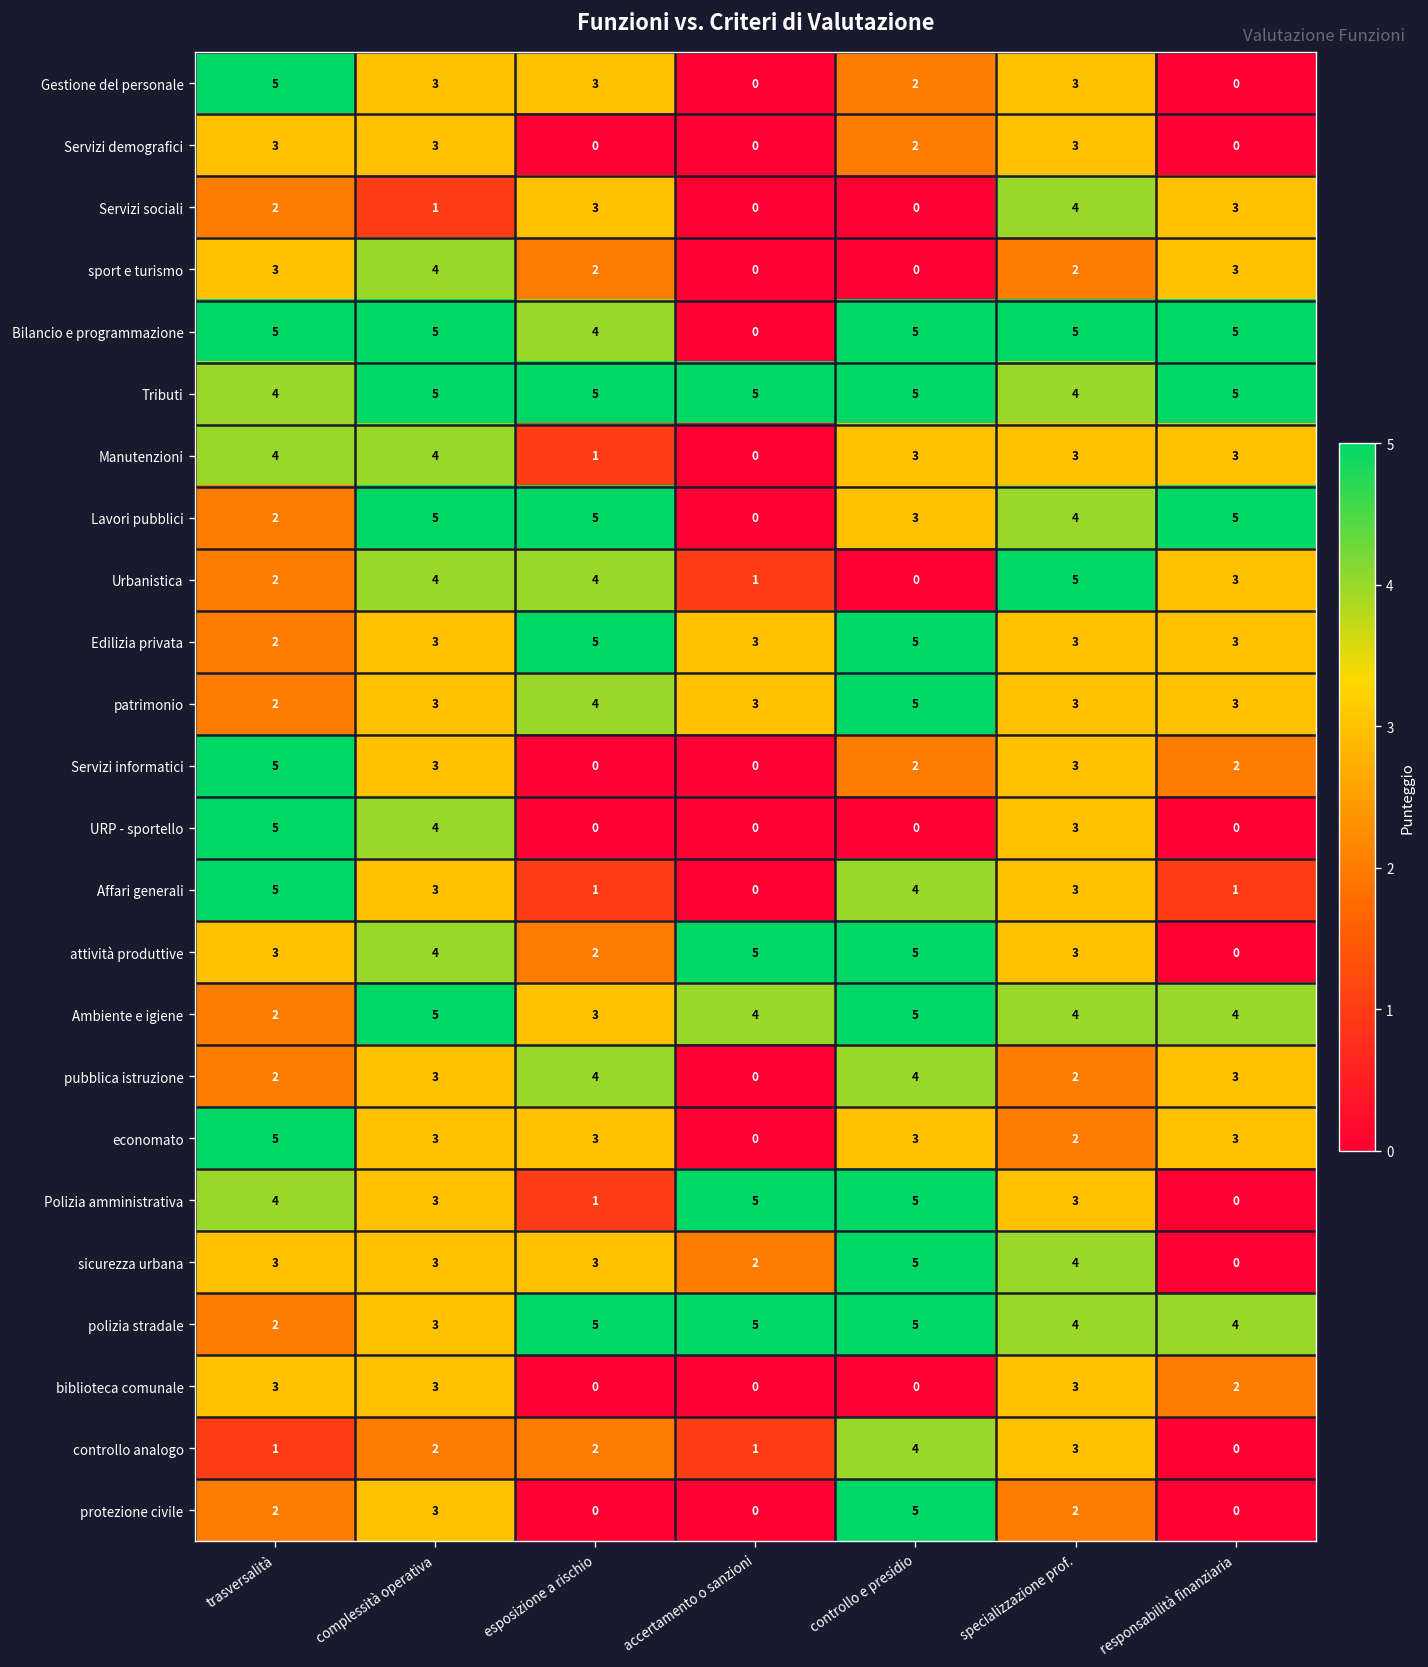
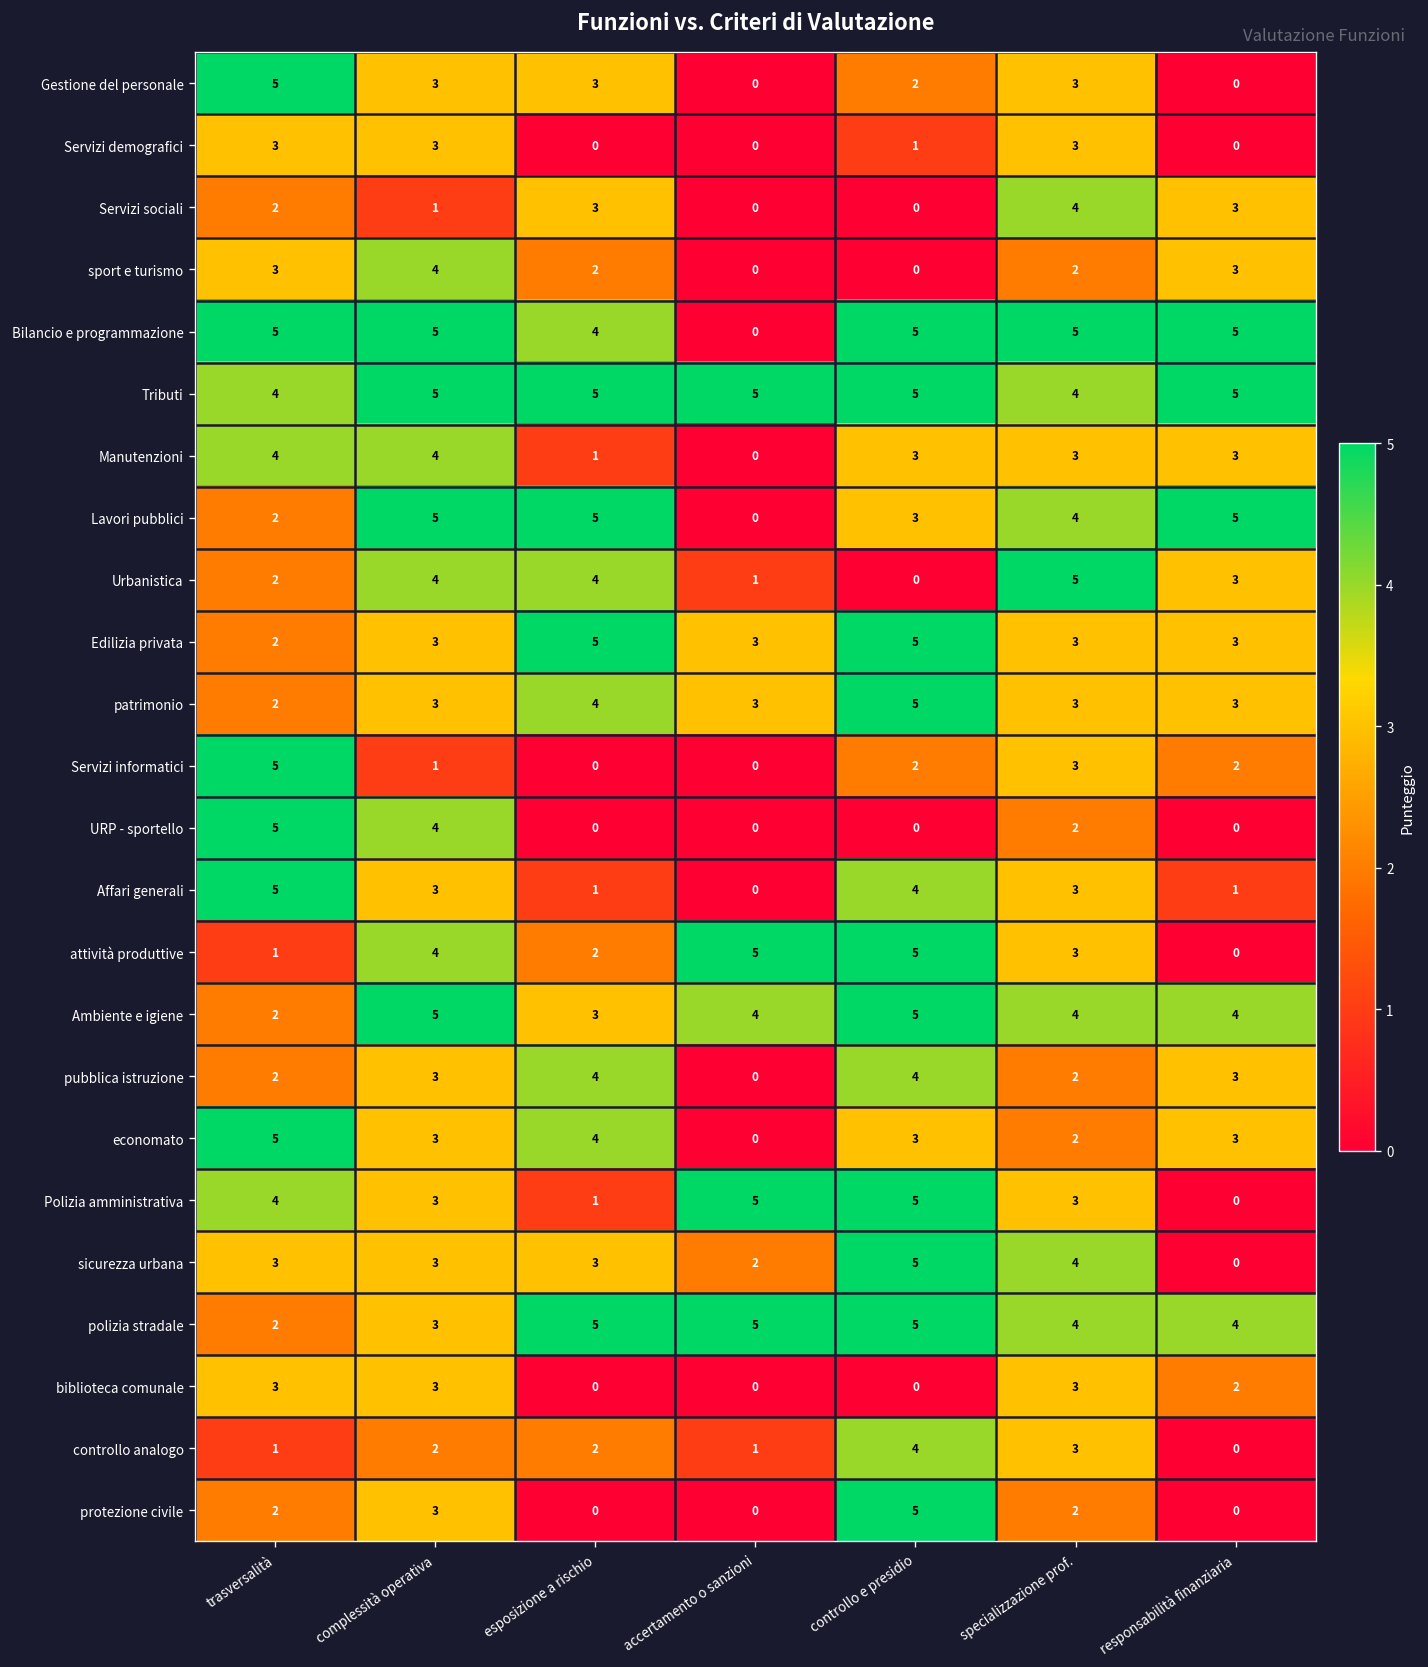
Servizi demografici, controllo e presidio: 2 -> 1
Servizi informatici, complessità operativa: 3 -> 1
URP - sportello, specializzazione prof.: 3 -> 2
attività produttive, trasversalità: 3 -> 1
economato, esposizione a rischio: 3 -> 4
